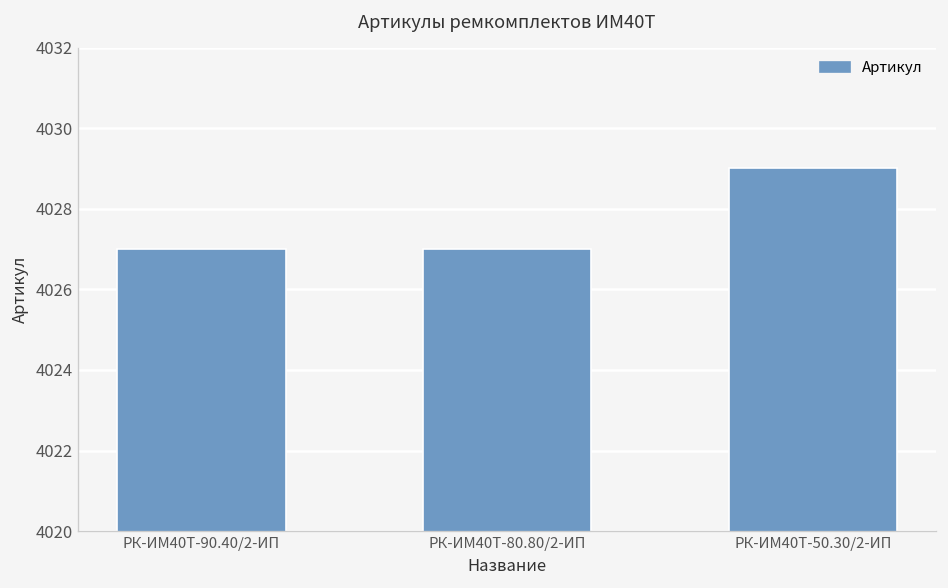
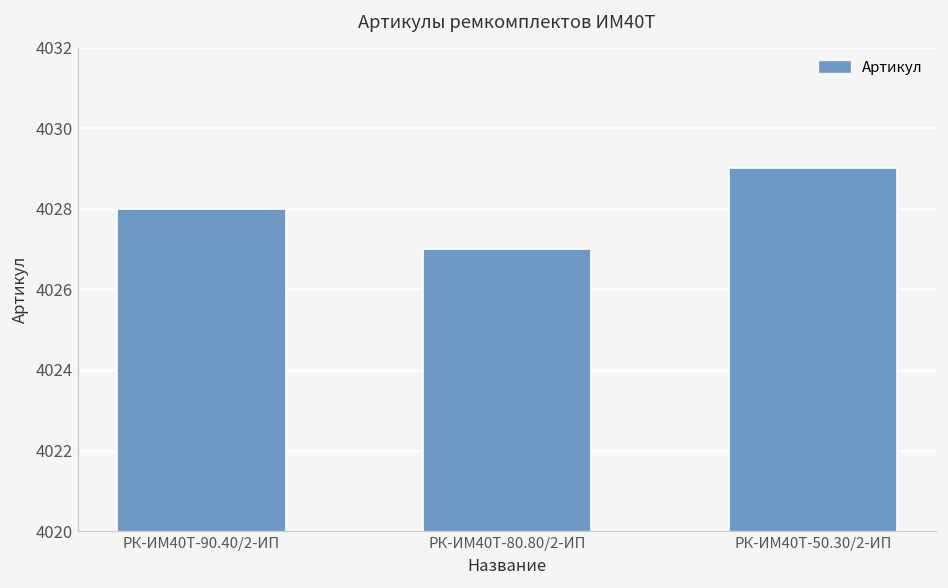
РК-ИМ40T-90.40/2-ИП: 4027 -> 4028
